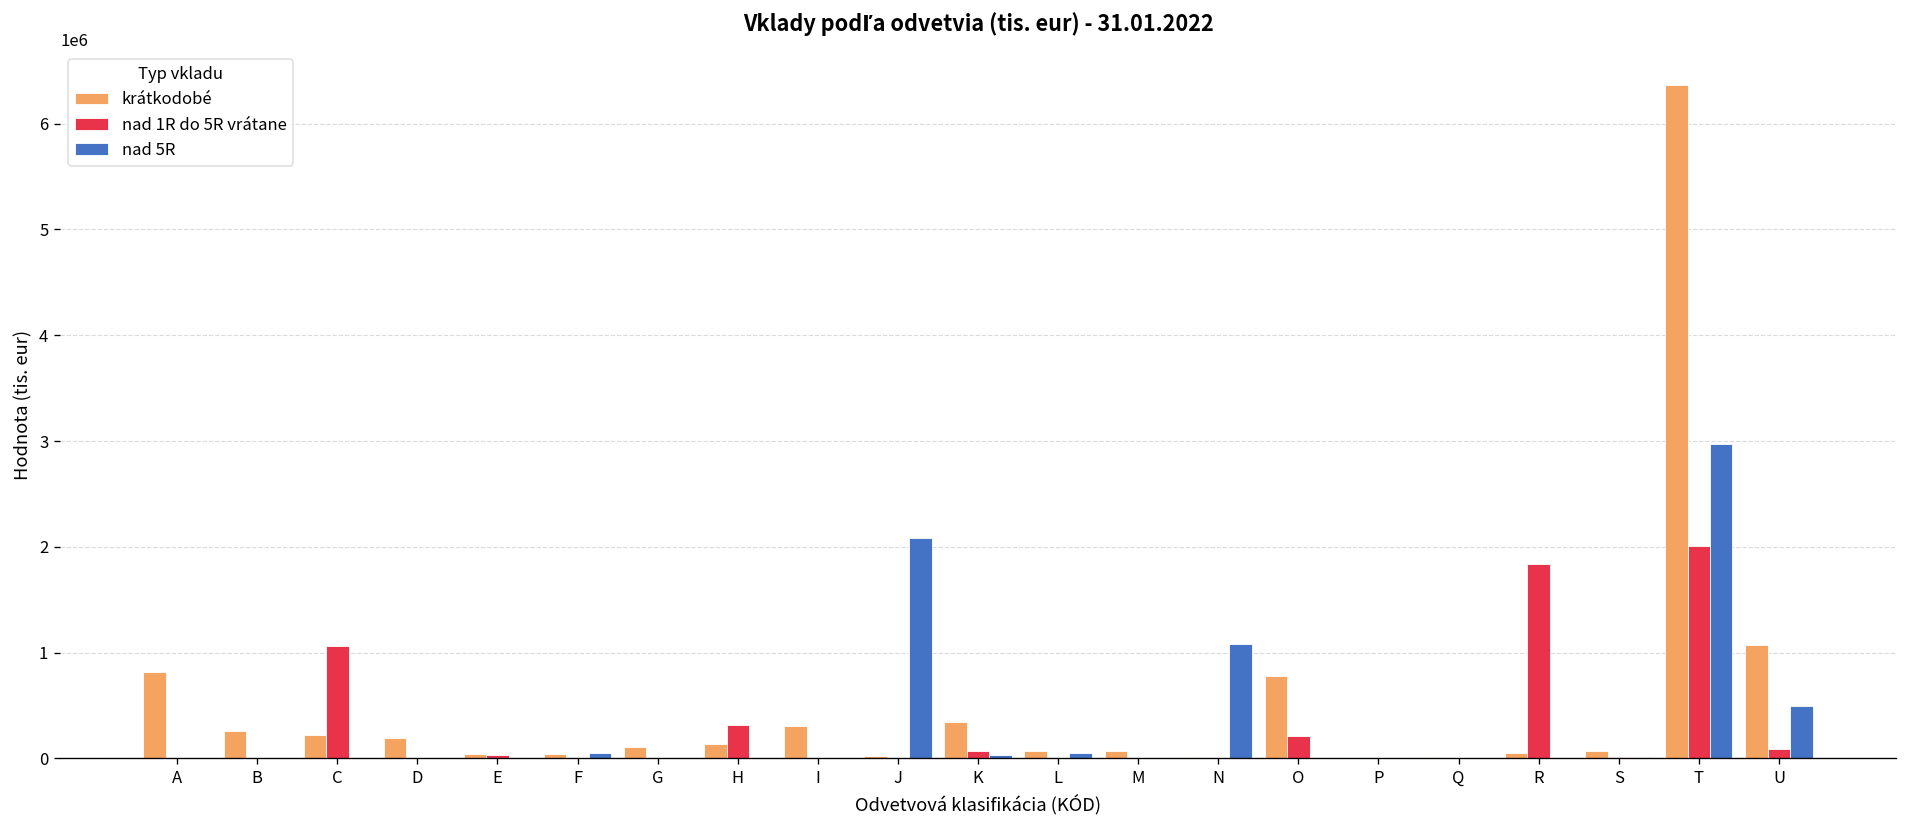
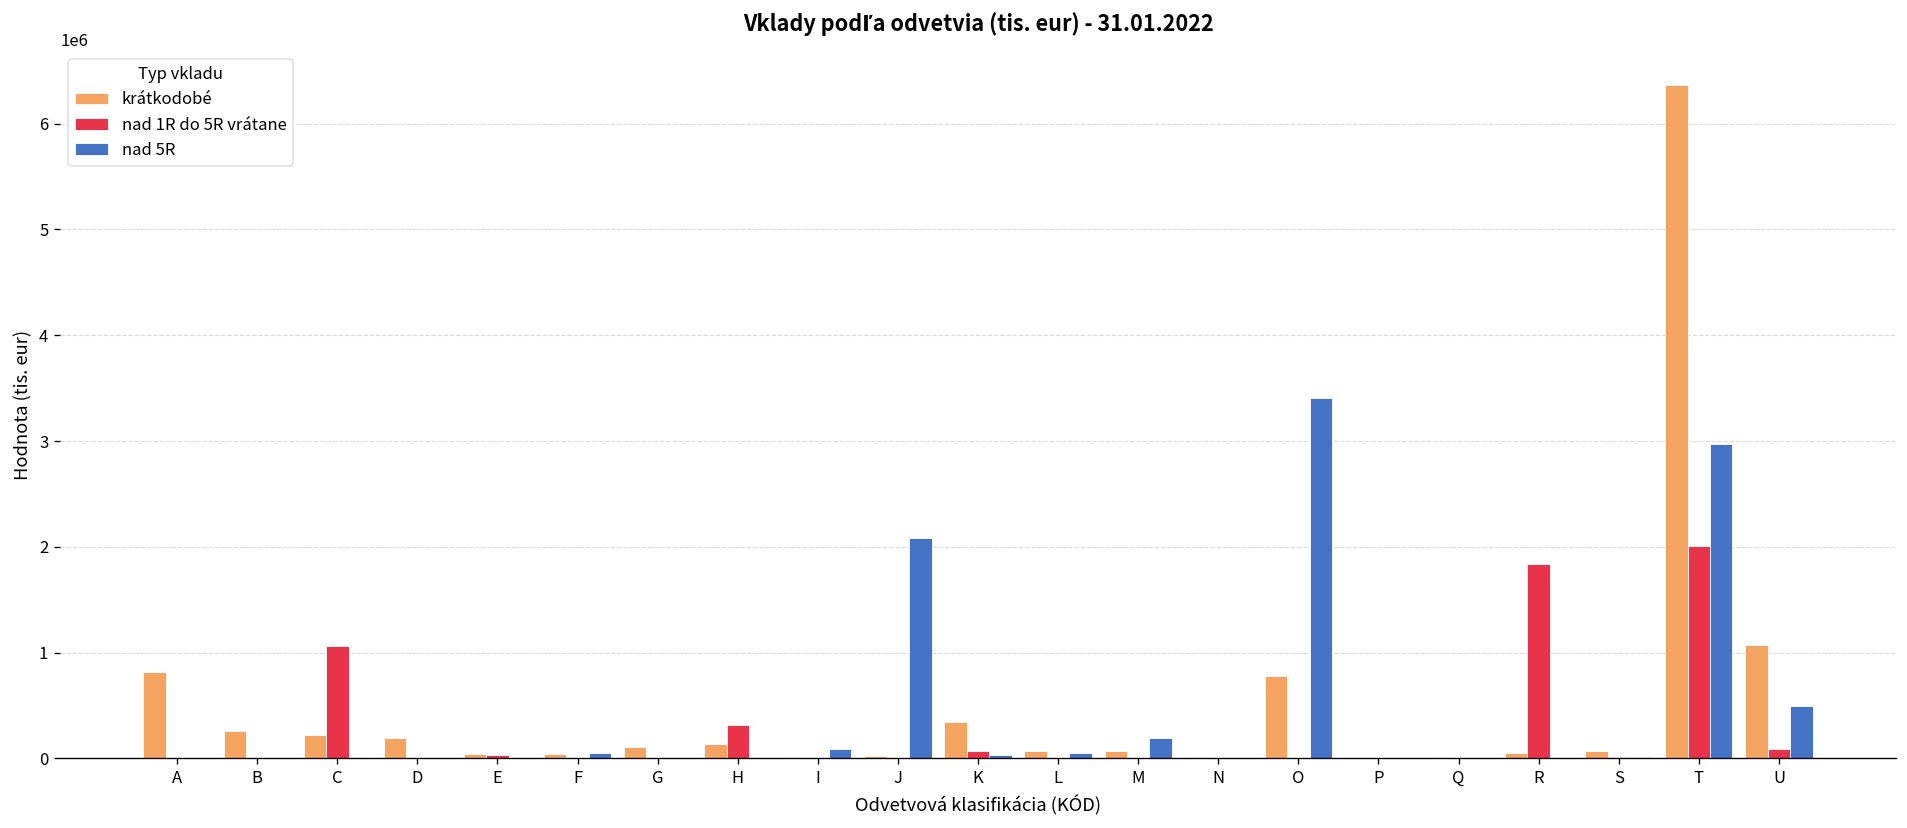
krátkodobé, I: 300000 -> 0
nad 5R, I: 0 -> 100000
nad 5R, M: 0 -> 200000
nad 5R, N: 1100000 -> 0
nad 1R do 5R vrátane, O: 200000 -> 0
nad 5R, O: 0 -> 3400000
